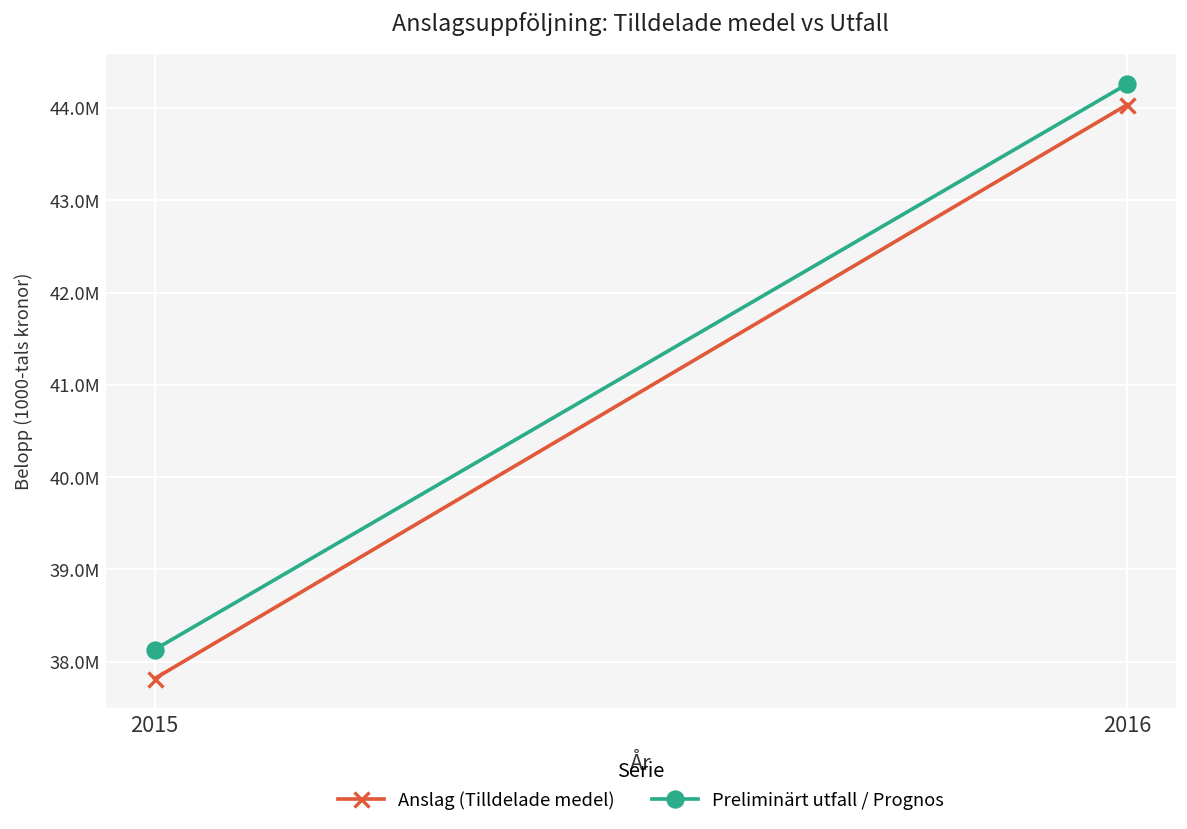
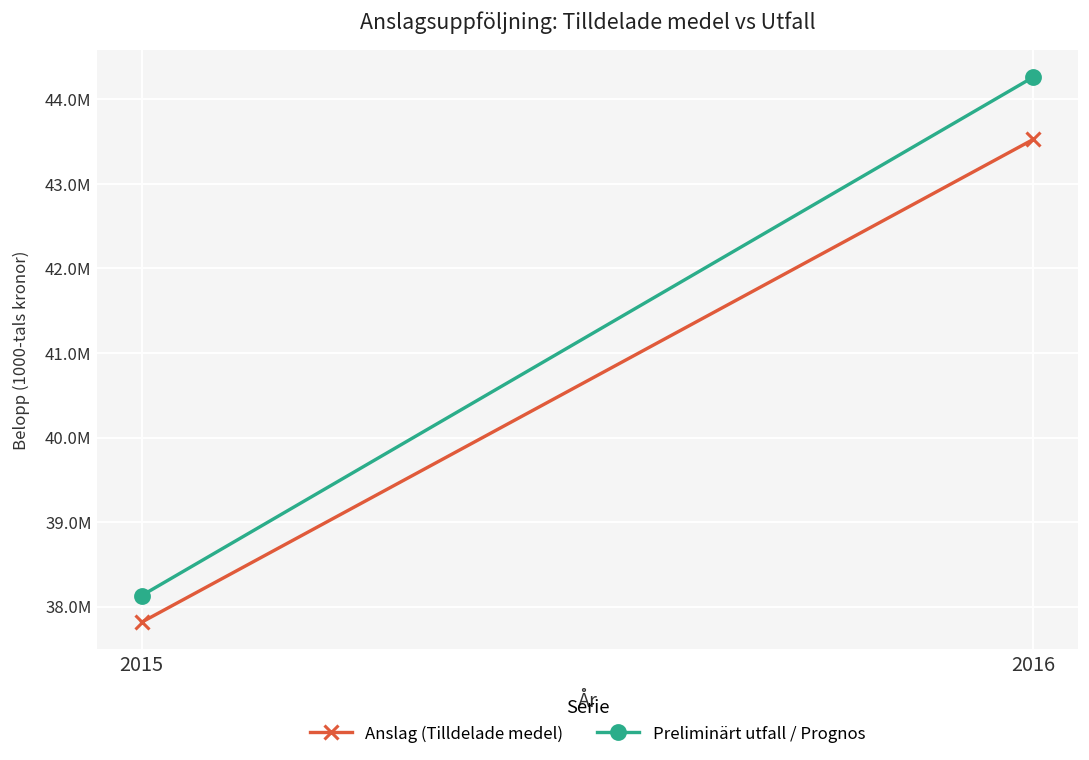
Anslag (Tilldelade medel), 2016: 44000000 -> 43500000
